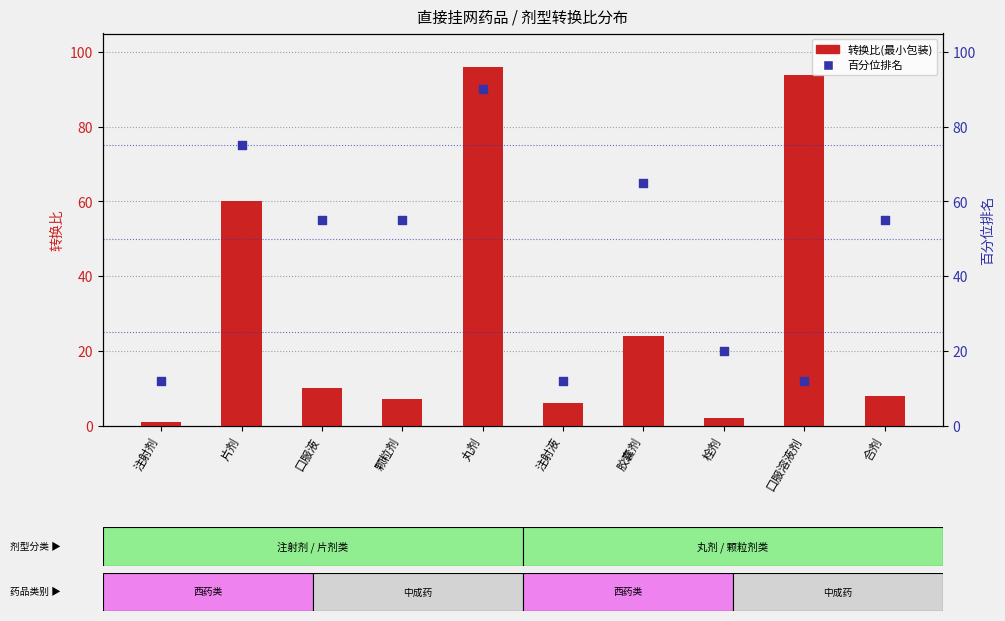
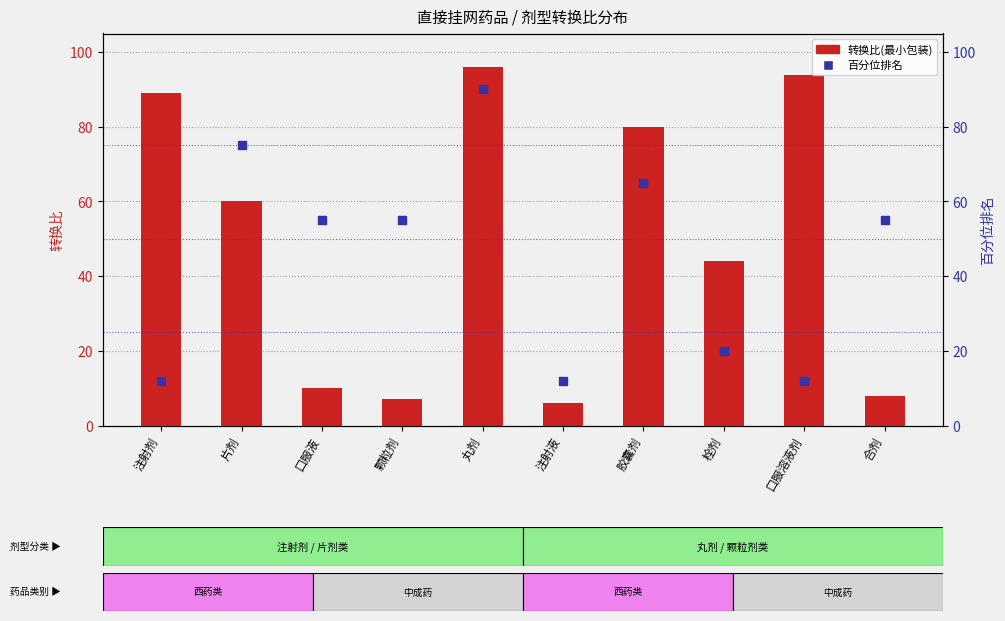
转换比(最小包装), 注射剂: 1 -> 89
转换比(最小包装), 胶囊剂: 24 -> 80
转换比(最小包装), 栓剂: 2 -> 44
